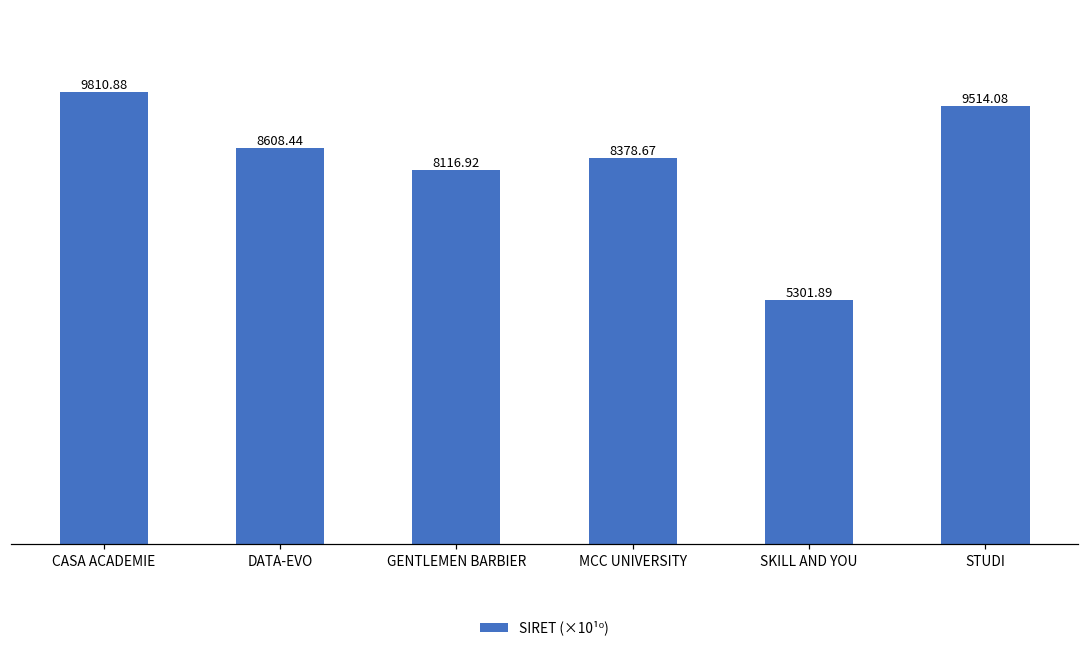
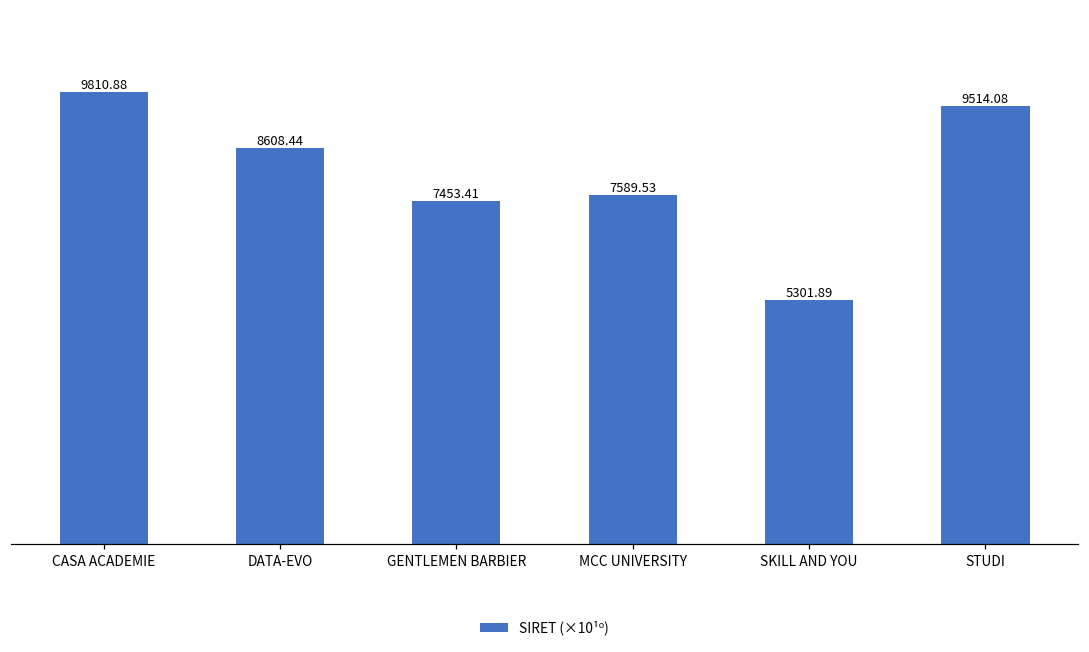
GENTLEMEN BARBIER: 8116.92 -> 7453.41
MCC UNIVERSITY: 8378.67 -> 7589.53
